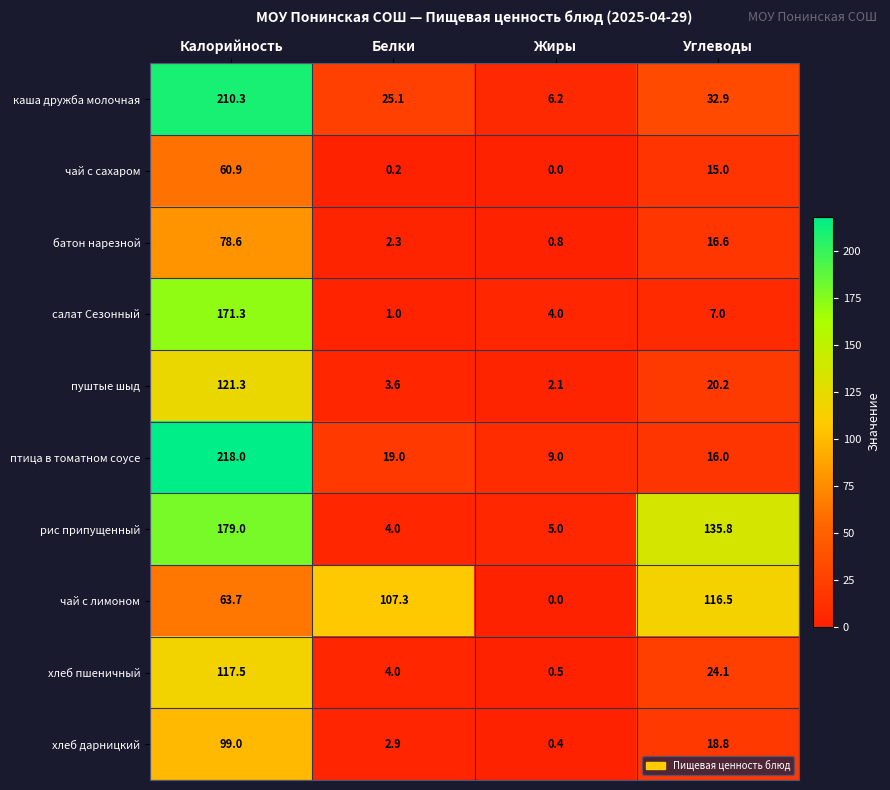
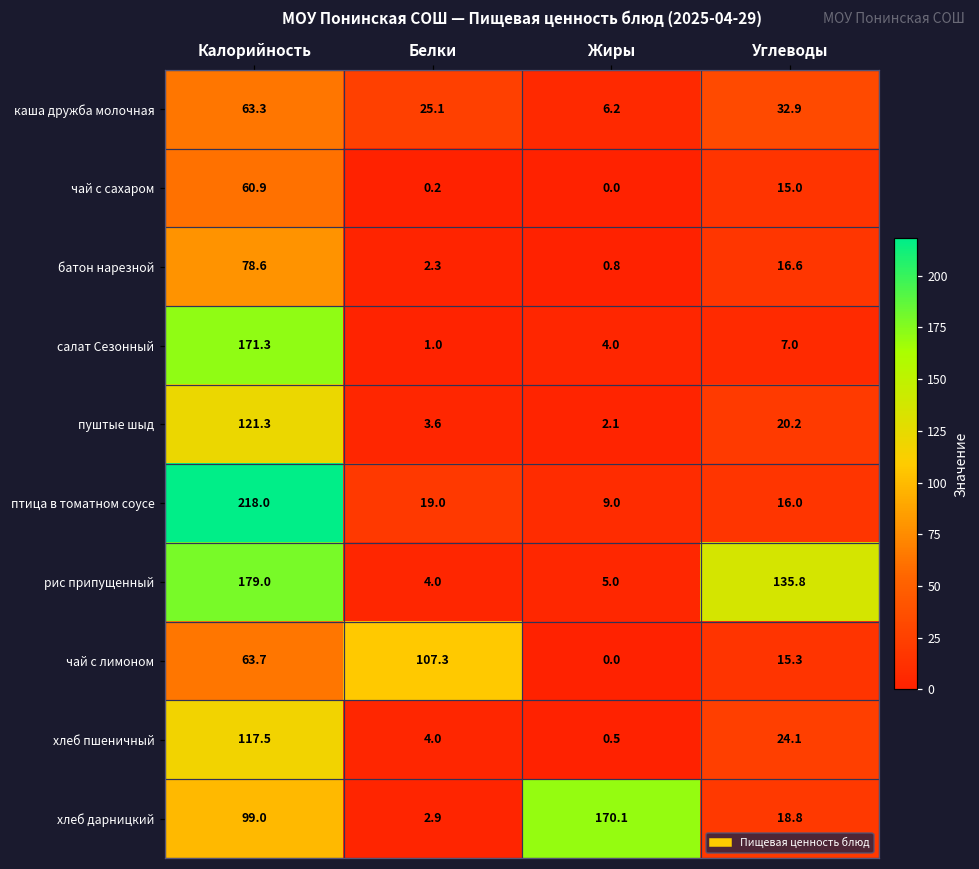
каша дружба молочная, Калорийность: 210.3 -> 63.3
чай с лимоном, Углеводы: 116.5 -> 15.3
хлеб дарницкий, Жиры: 0.4 -> 170.1
